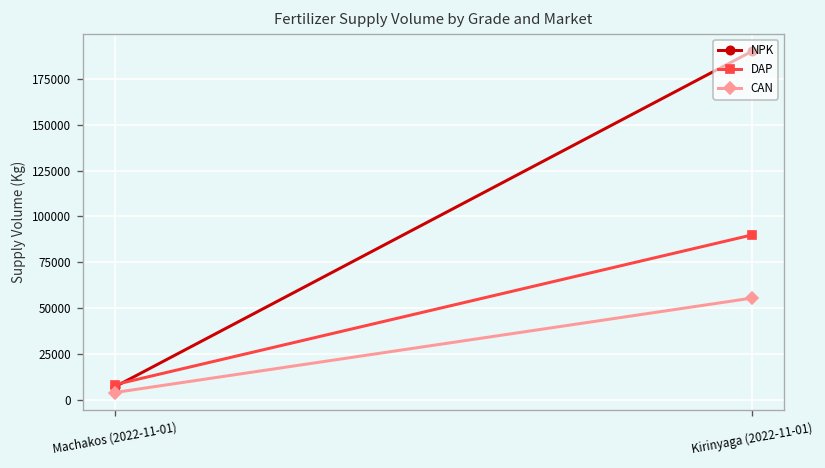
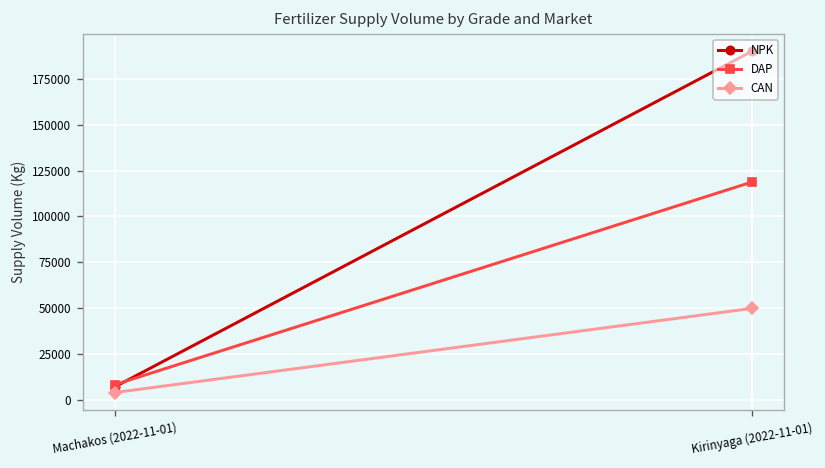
DAP, Kirinyaga (2022-11-01): 90000 -> 119000
CAN, Kirinyaga (2022-11-01): 56000 -> 50000
